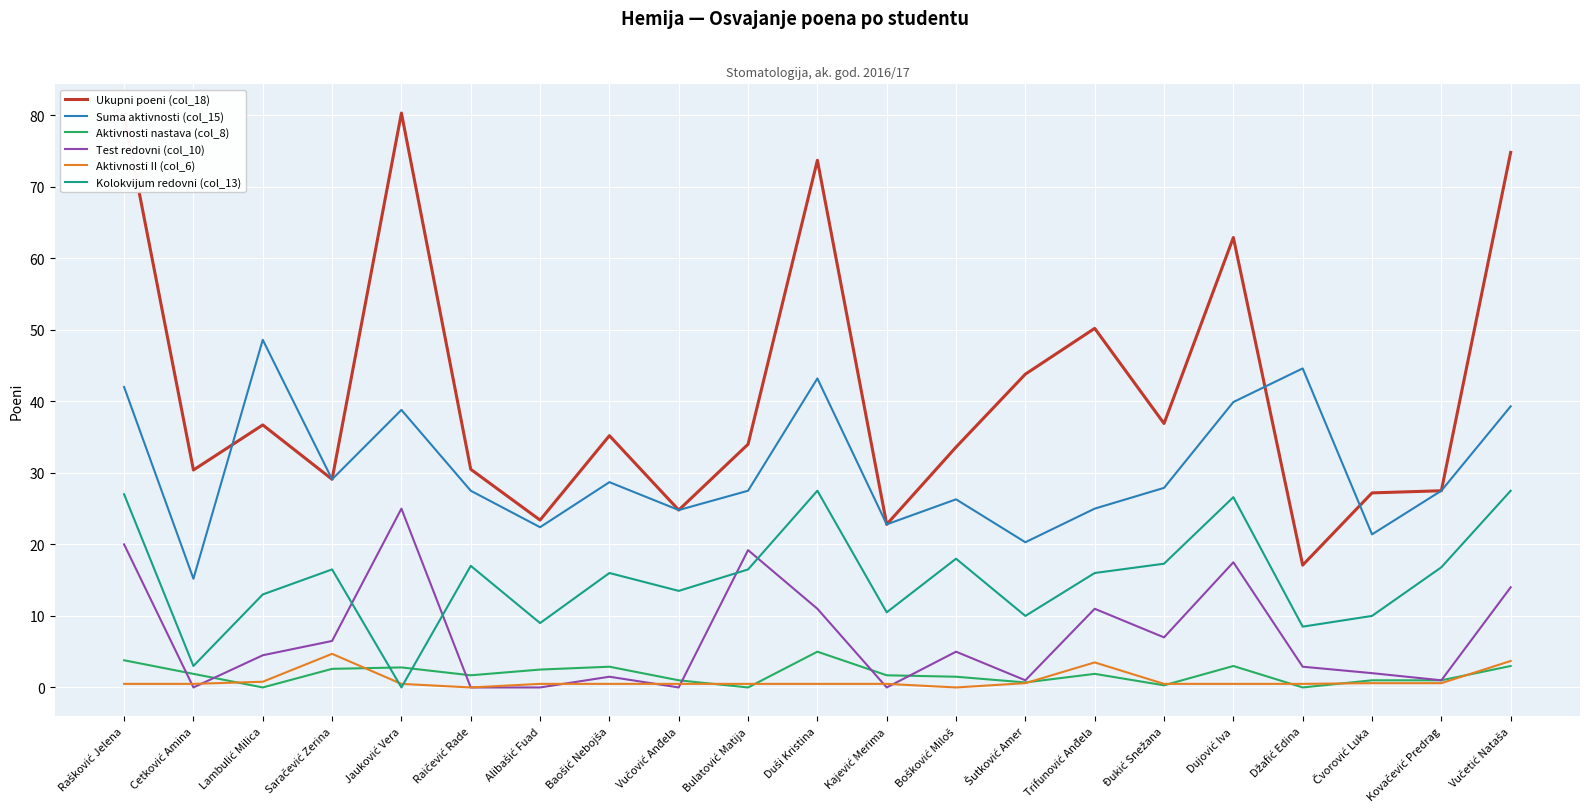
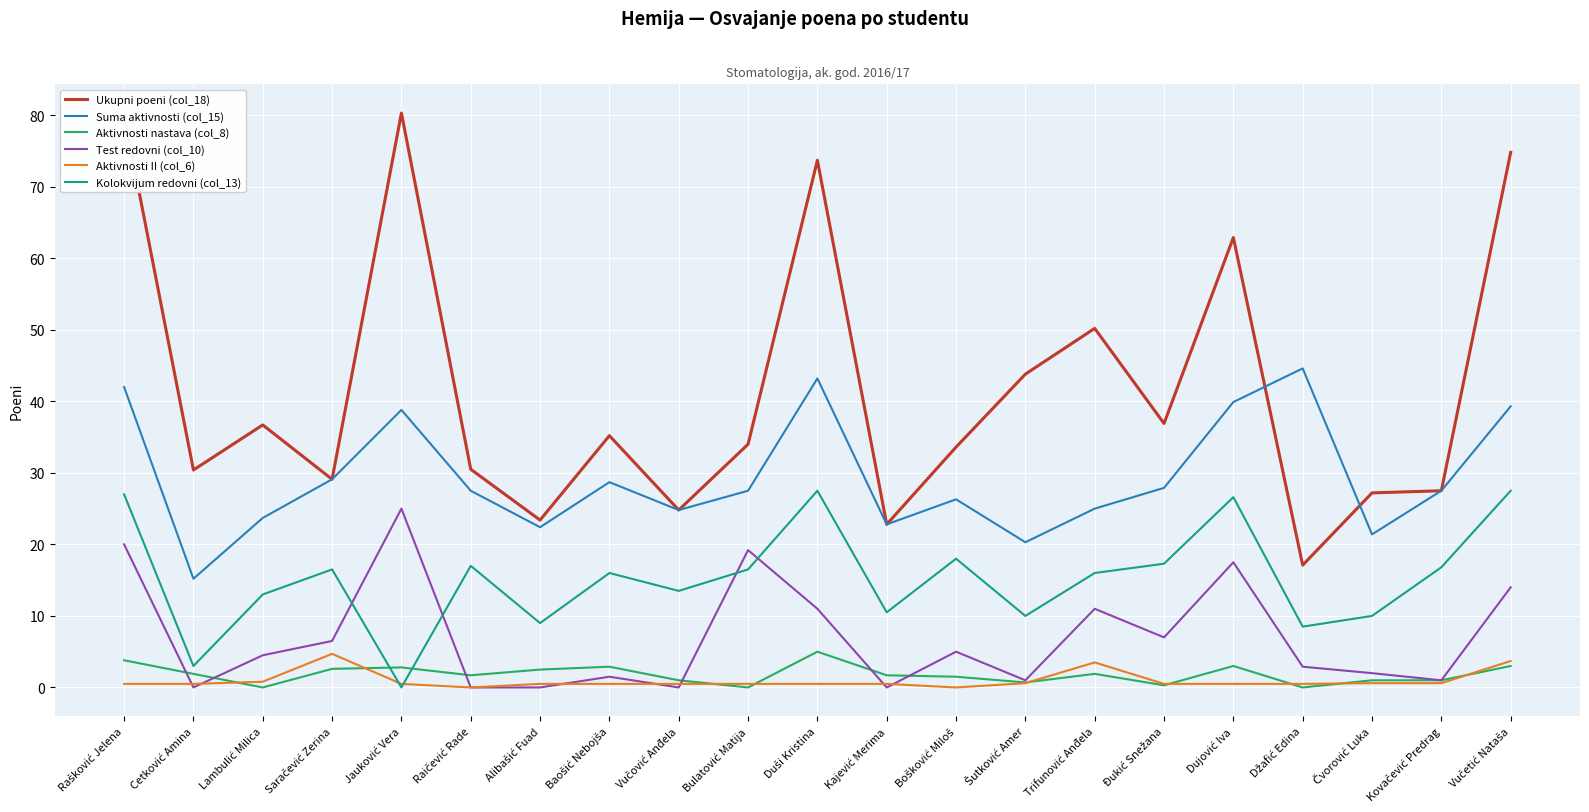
Suma aktivnosti (col_15), Lambulić Milica: 49 -> 24
